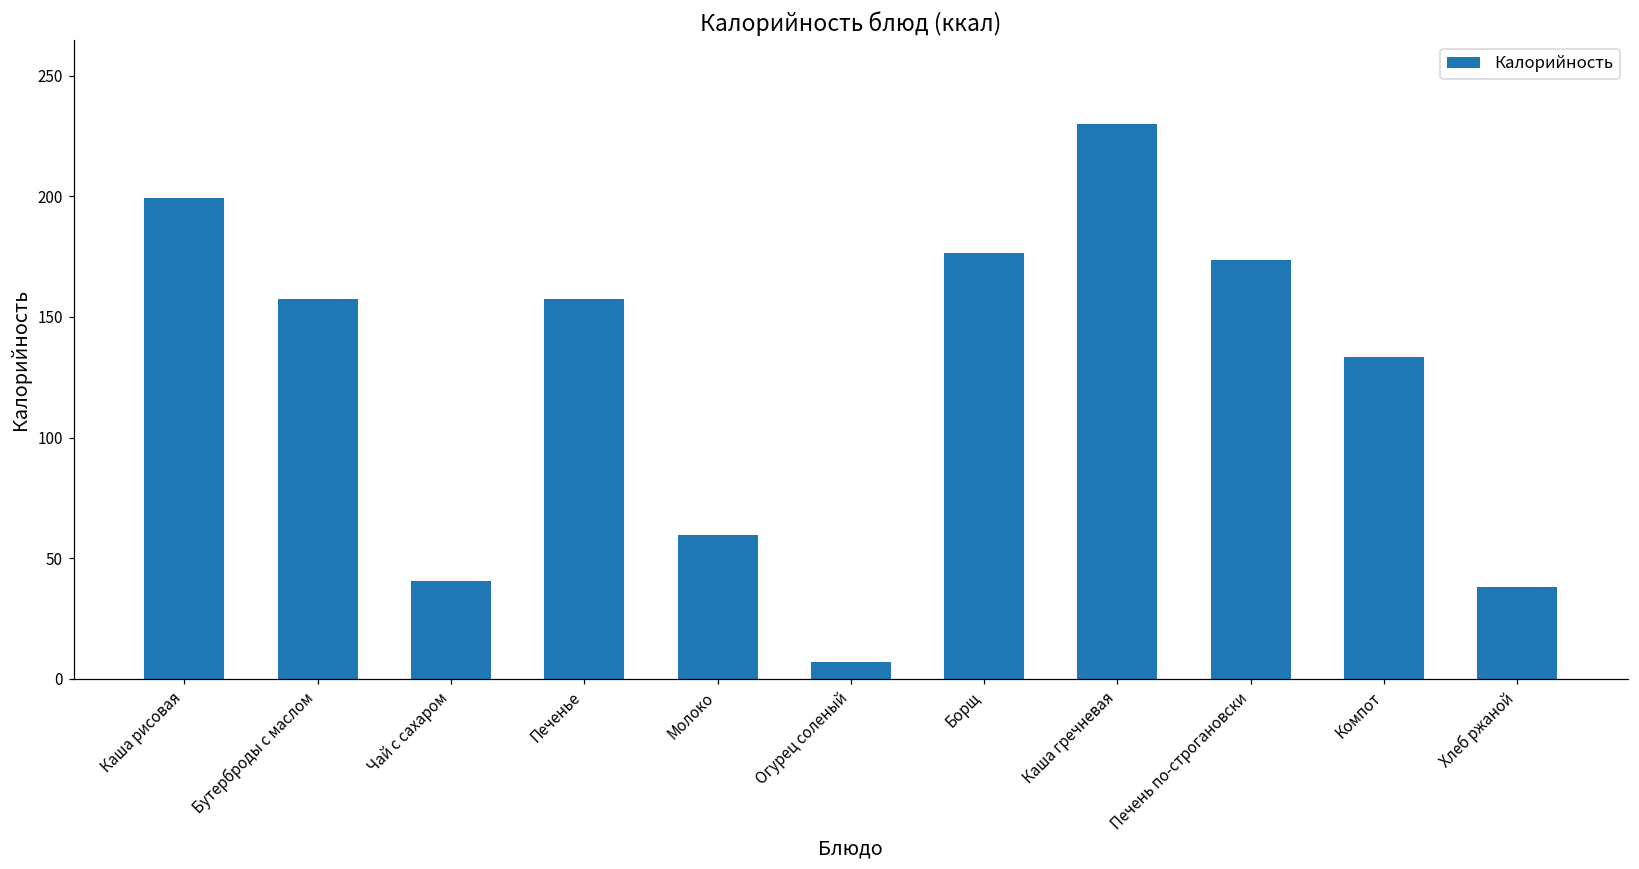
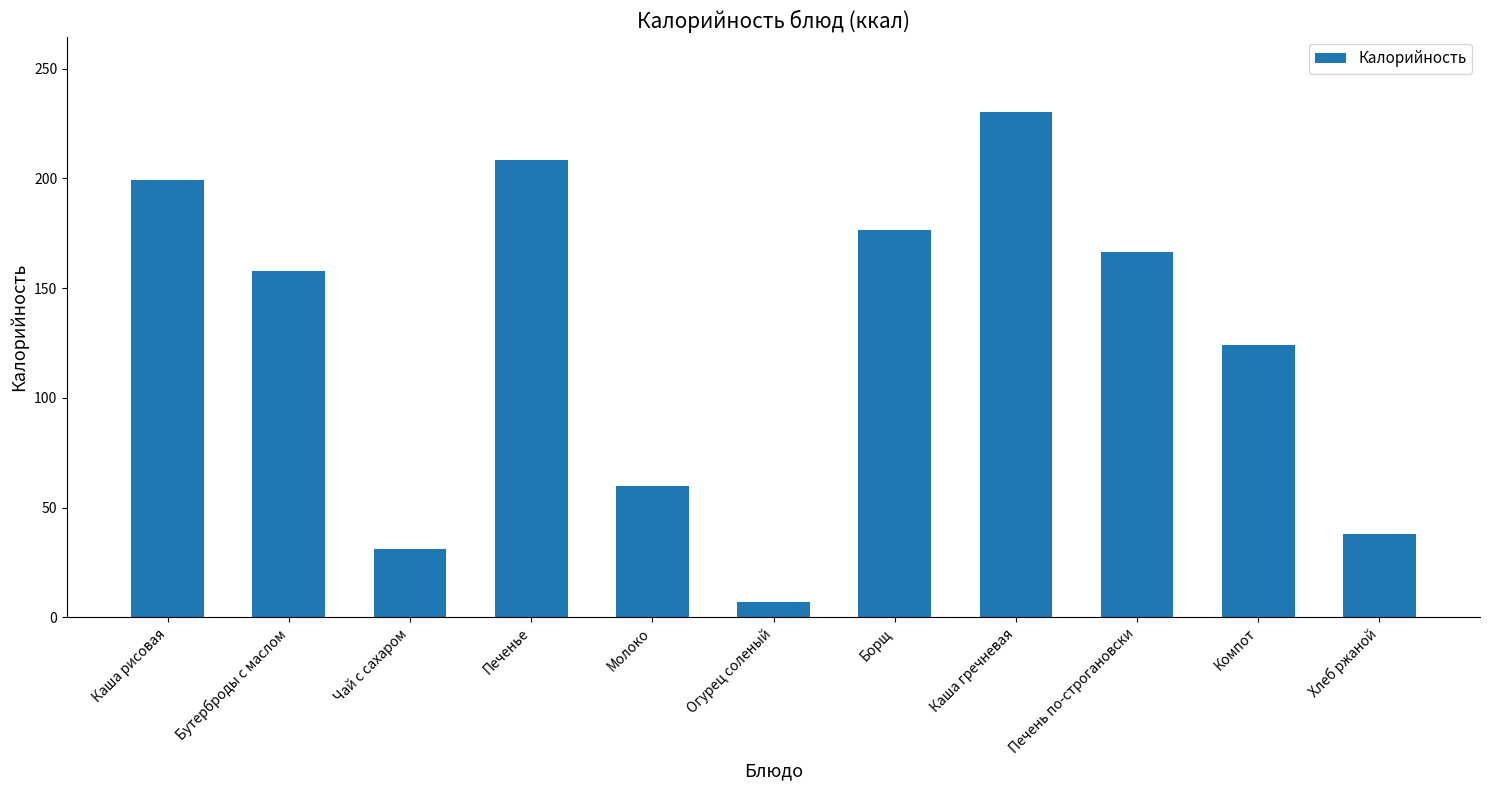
Чай с сахаром: 41 -> 31
Печенье: 158 -> 208
Печень по-строгановски: 174 -> 166
Компот: 133 -> 124
